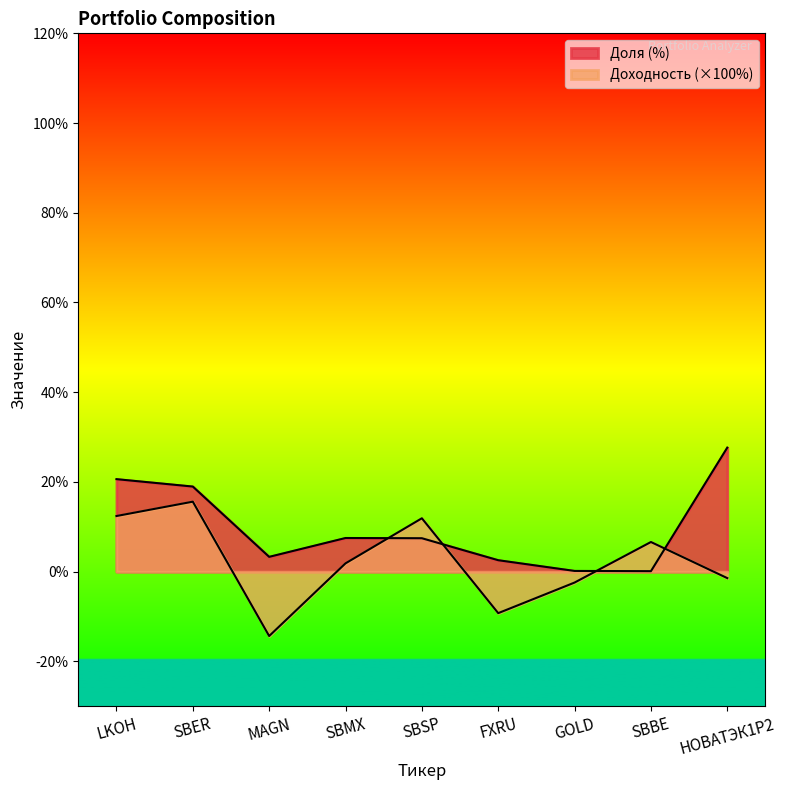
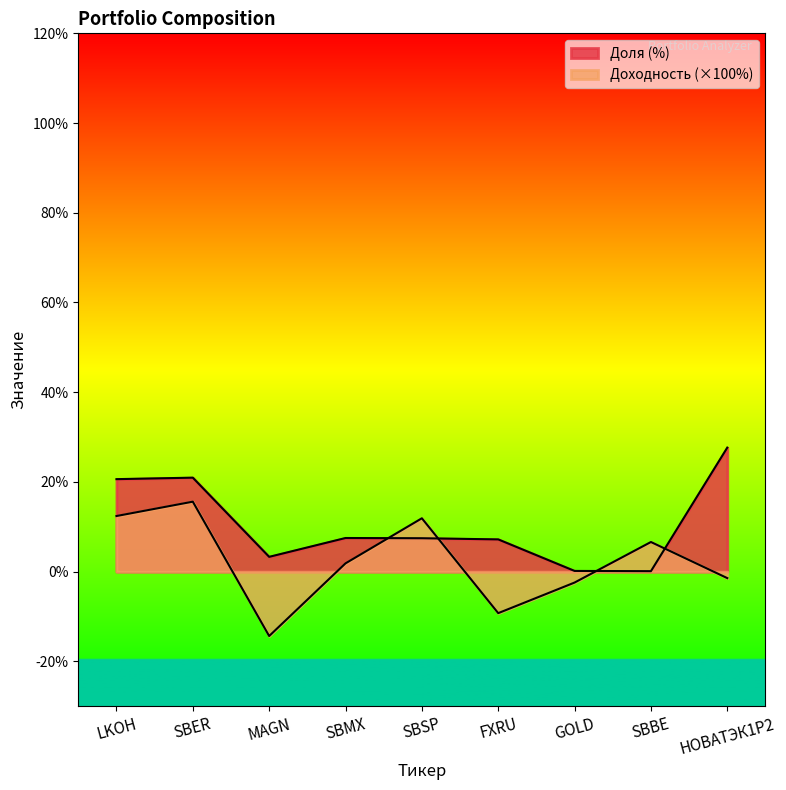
Доля (%), SBER: 19% -> 21%
Доля (%), FXRU: 3% -> 7%
